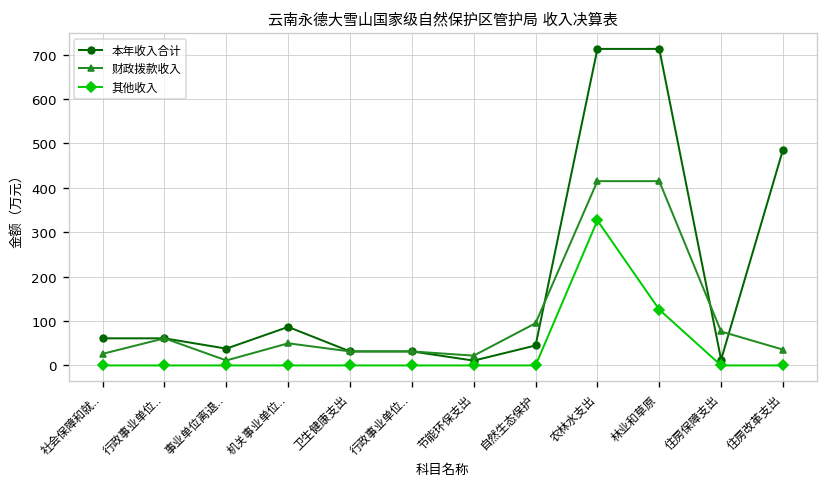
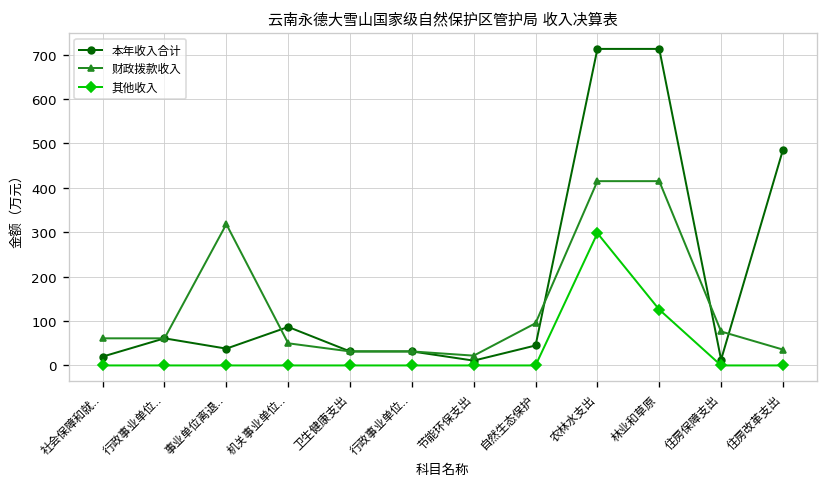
本年收入合计, 社会保障和就..: 60 -> 20
财政拨款收入, 社会保障和就..: 30 -> 60
财政拨款收入, 事业单位离退..: 10 -> 320
其他收入, 农林水支出: 330 -> 300
